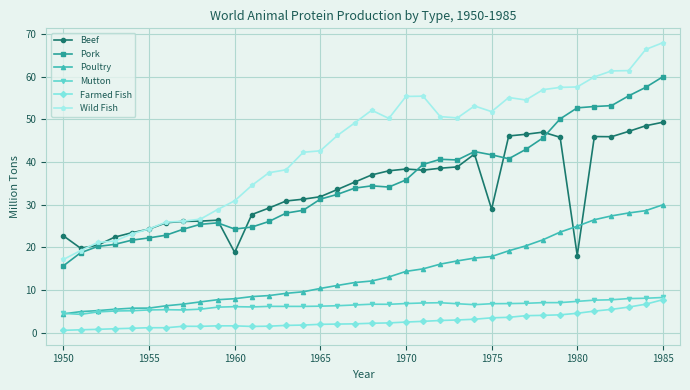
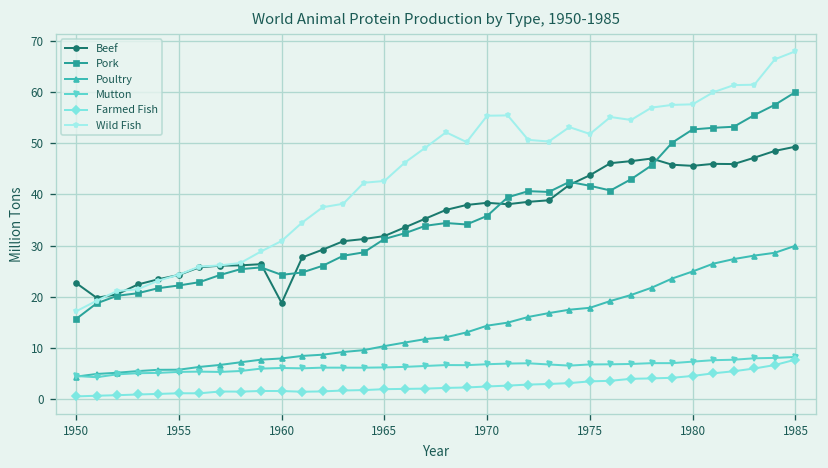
Beef, 1975: 29 -> 44
Beef, 1980: 18 -> 46
